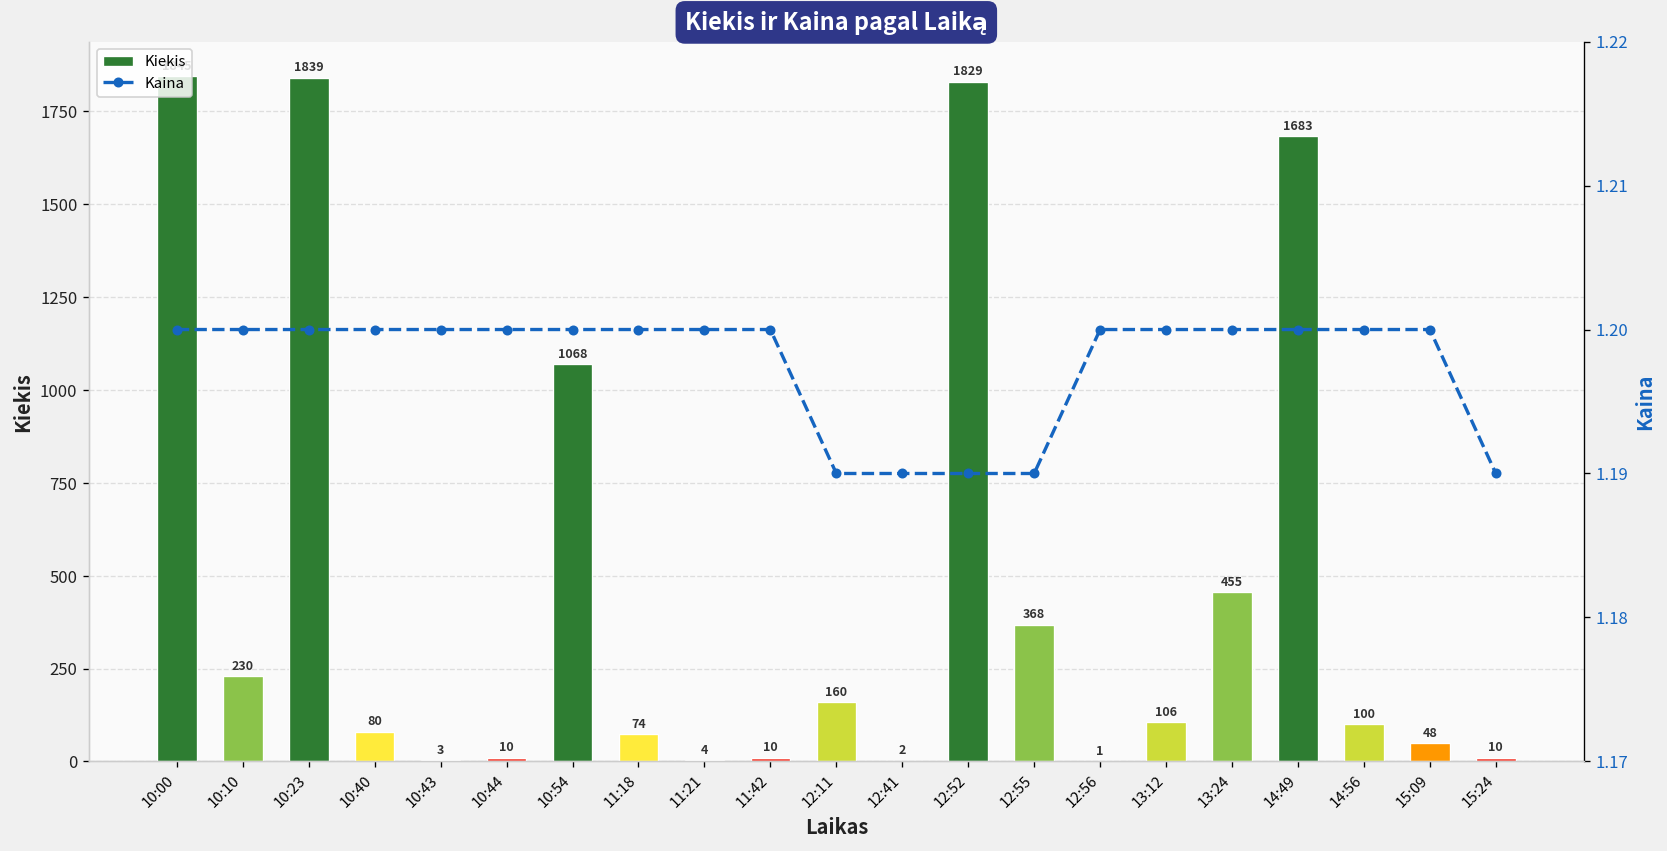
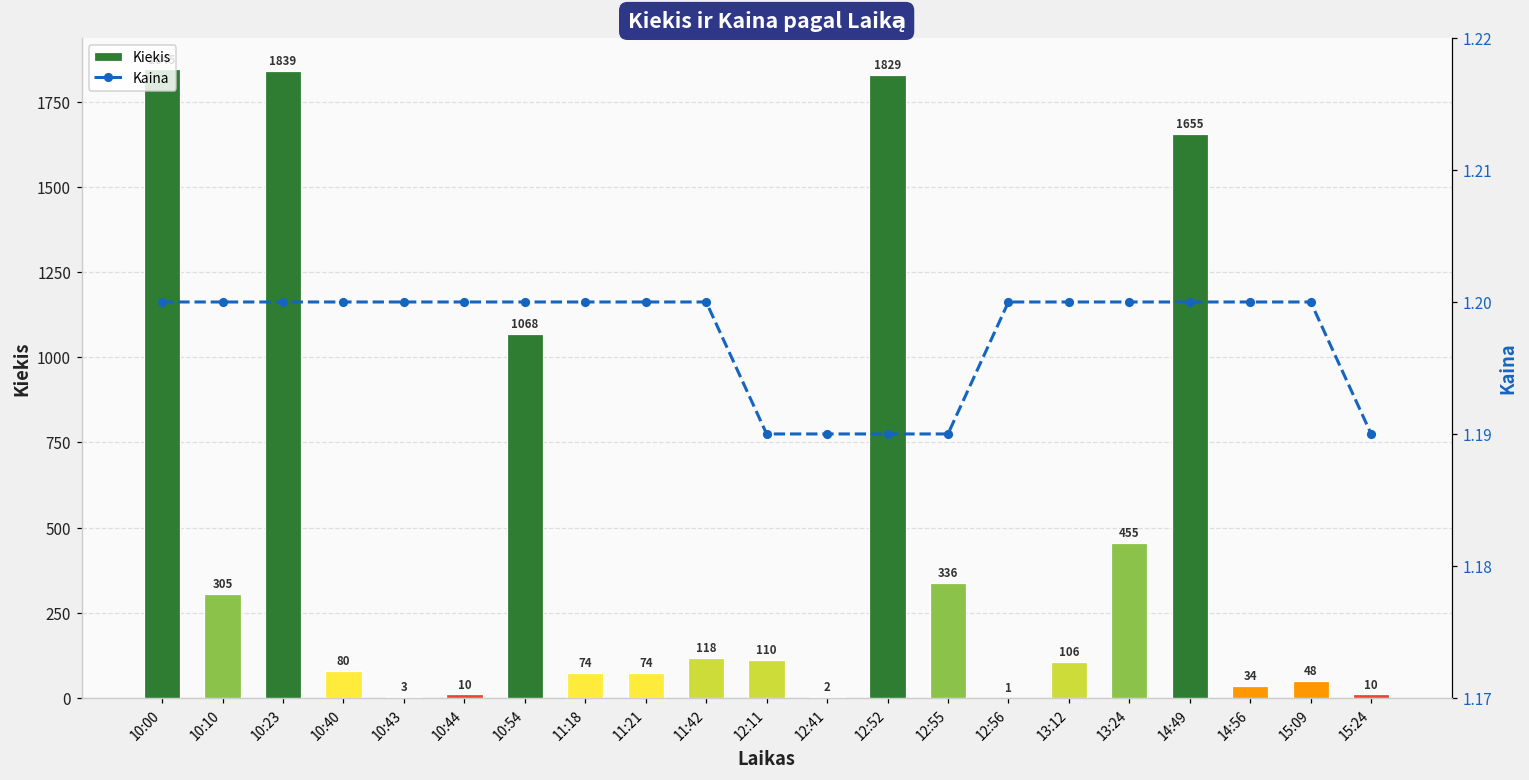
Kiekis, 10:10: 230 -> 305
Kiekis, 11:21: 4 -> 74
Kiekis, 11:42: 10 -> 118
Kiekis, 12:11: 160 -> 110
Kiekis, 12:55: 368 -> 336
Kiekis, 14:49: 1683 -> 1655
Kiekis, 14:56: 100 -> 34
